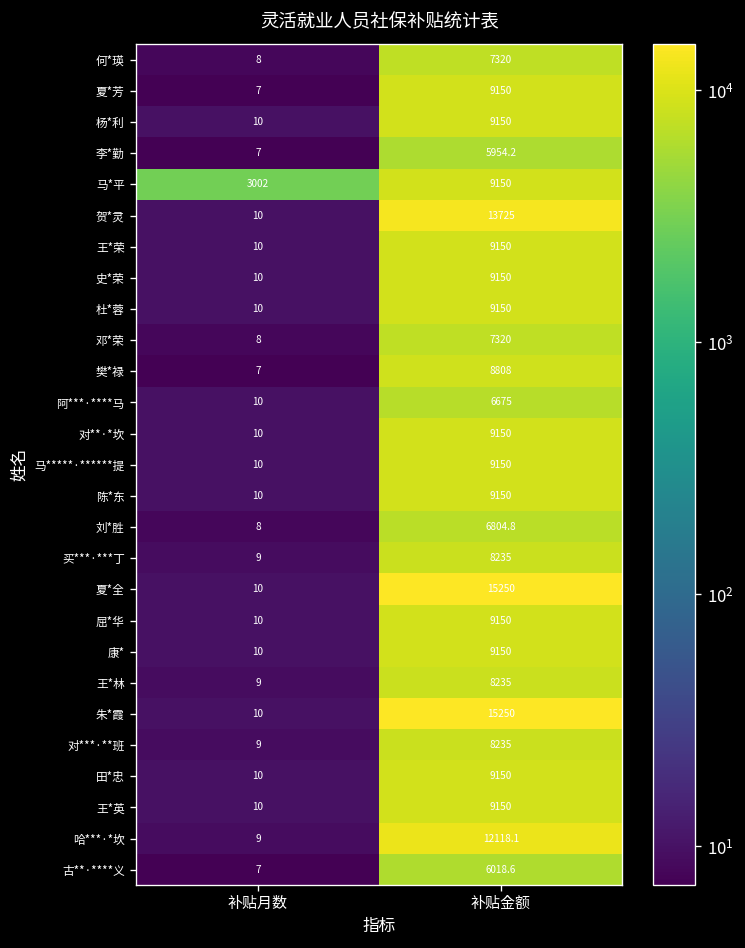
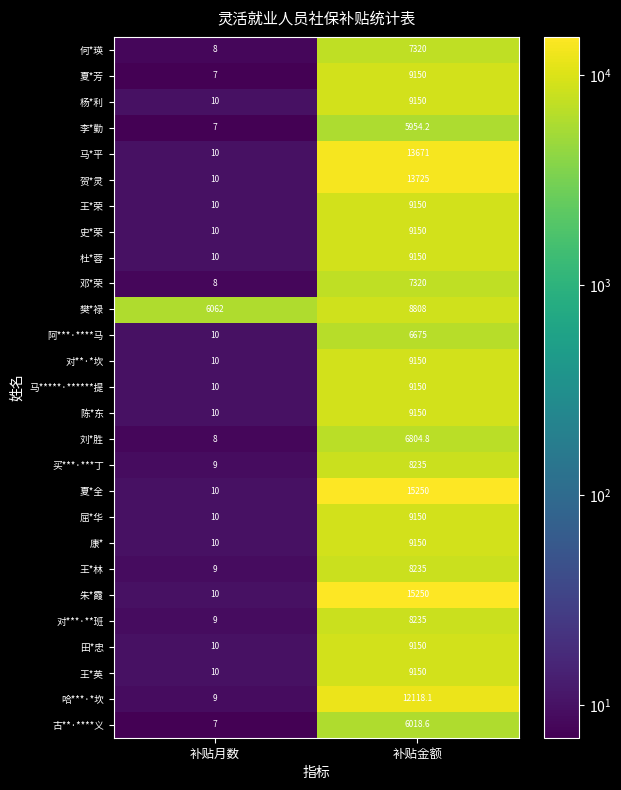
马*平, 补贴月数: 3002 -> 10
马*平, 补贴金额: 9150 -> 13671
樊*禄, 补贴月数: 7 -> 6062
